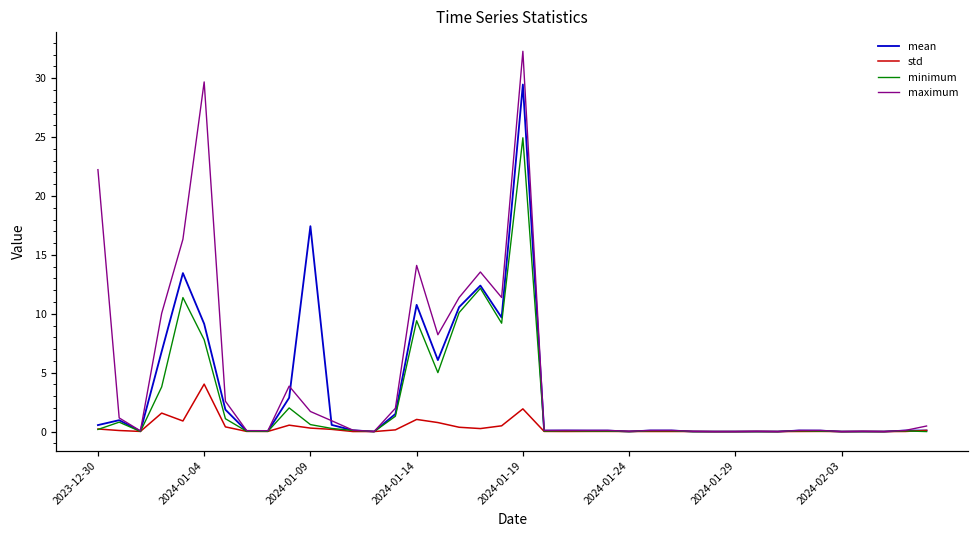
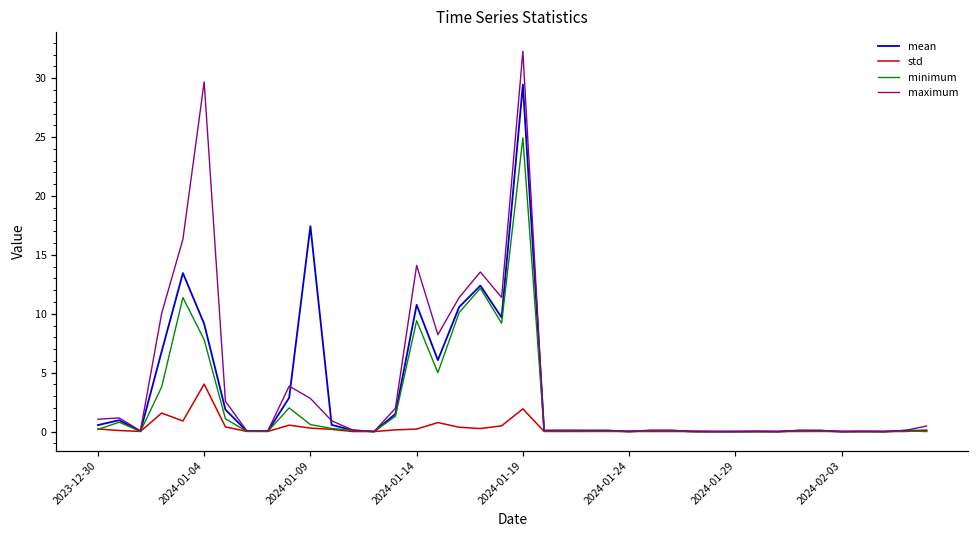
maximum, 2023-12-30: 22.2 -> 1.0
maximum, 2024-01-09: 1.7 -> 2.8
std, 2024-01-14: 1.0 -> 0.2
